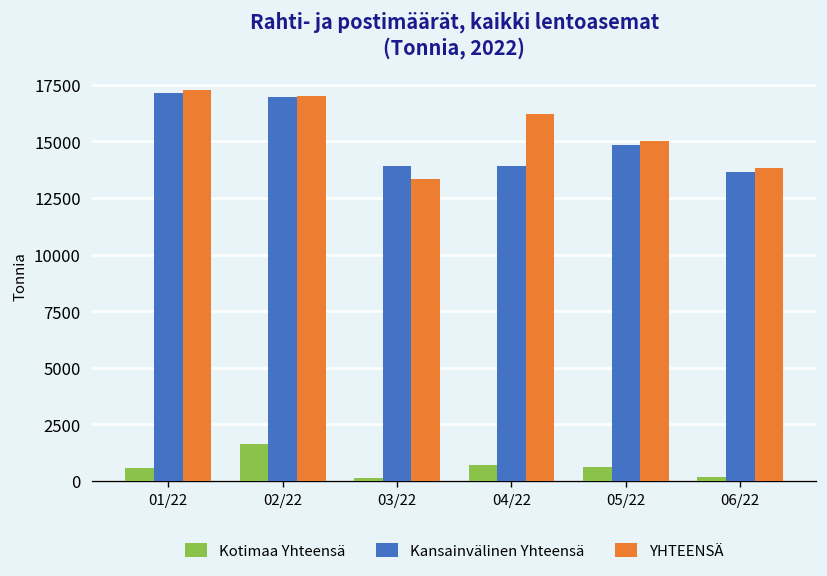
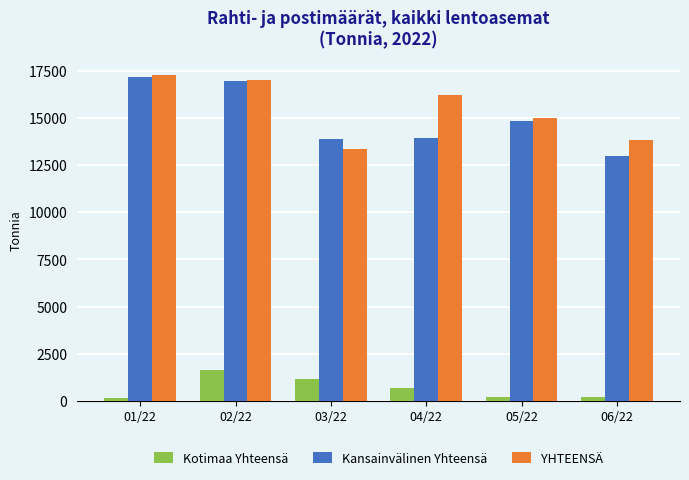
Kotimaa Yhteensä, 01/22: 600 -> 100
Kotimaa Yhteensä, 03/22: 200 -> 1200
Kotimaa Yhteensä, 05/22: 600 -> 200
Kansainvälinen Yhteensä, 06/22: 13700 -> 13000
